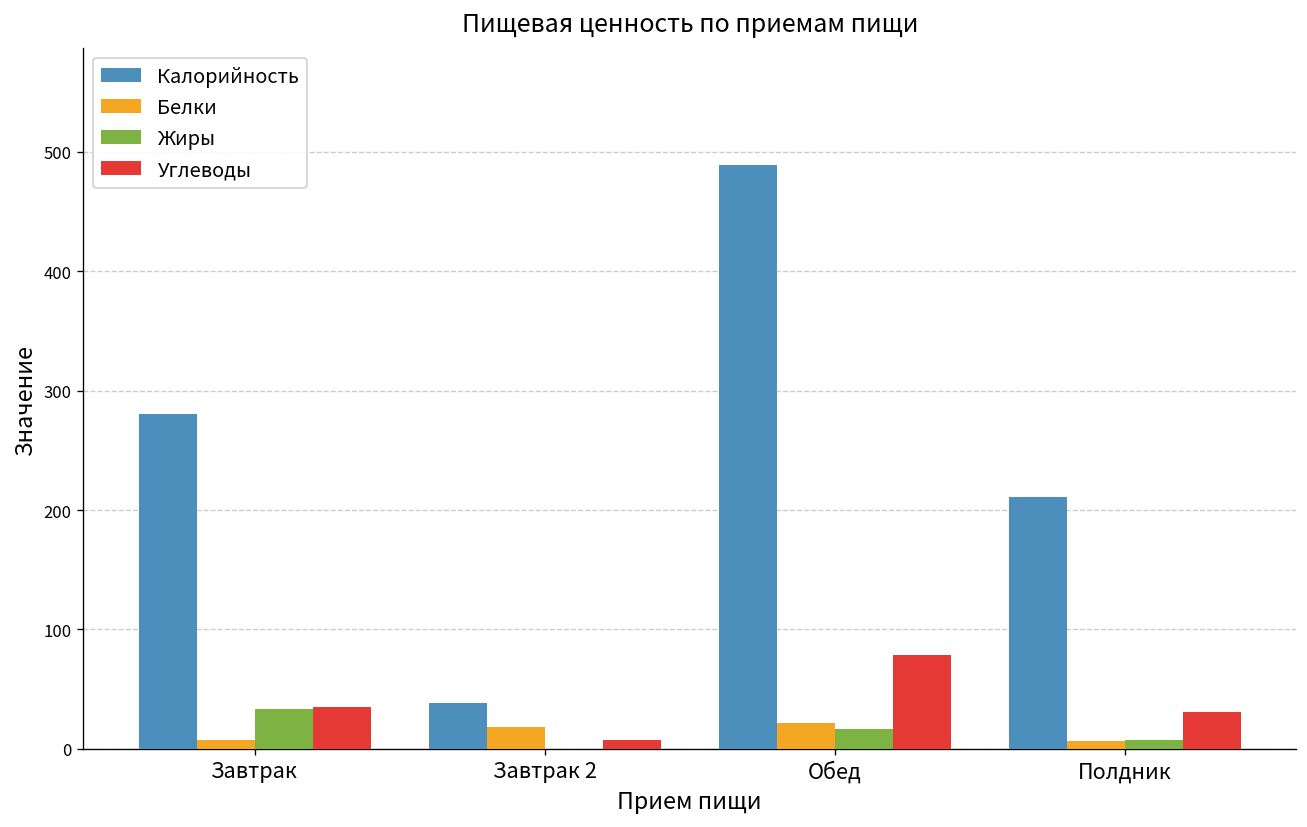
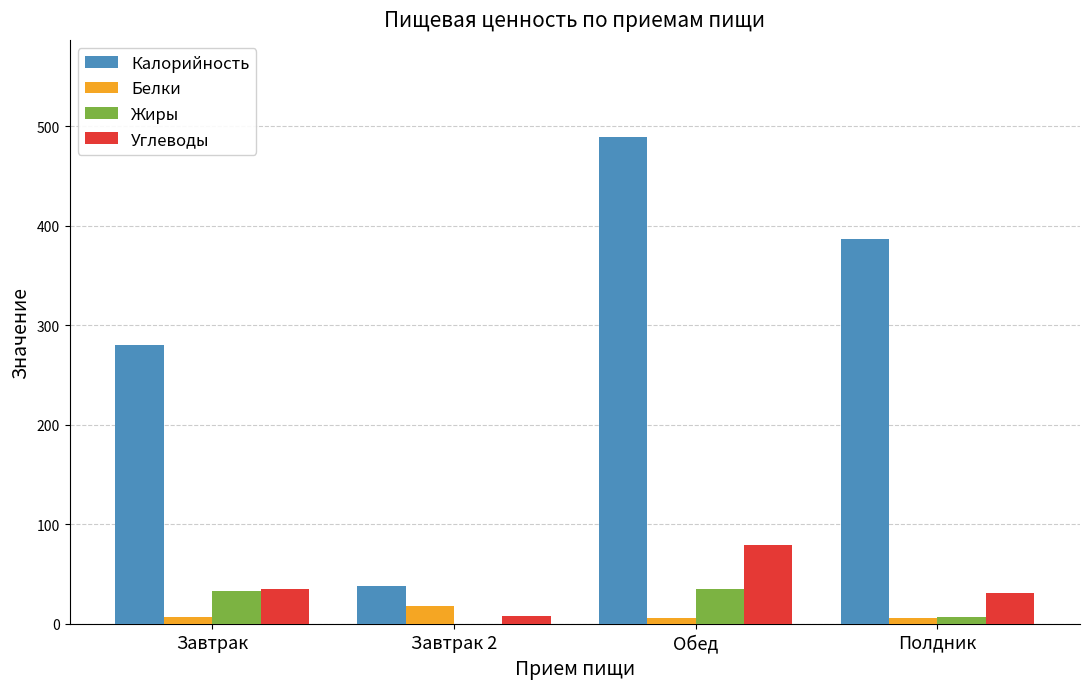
Белки, Обед: 20 -> 10
Жиры, Обед: 20 -> 40
Калорийность, Полдник: 210 -> 390
